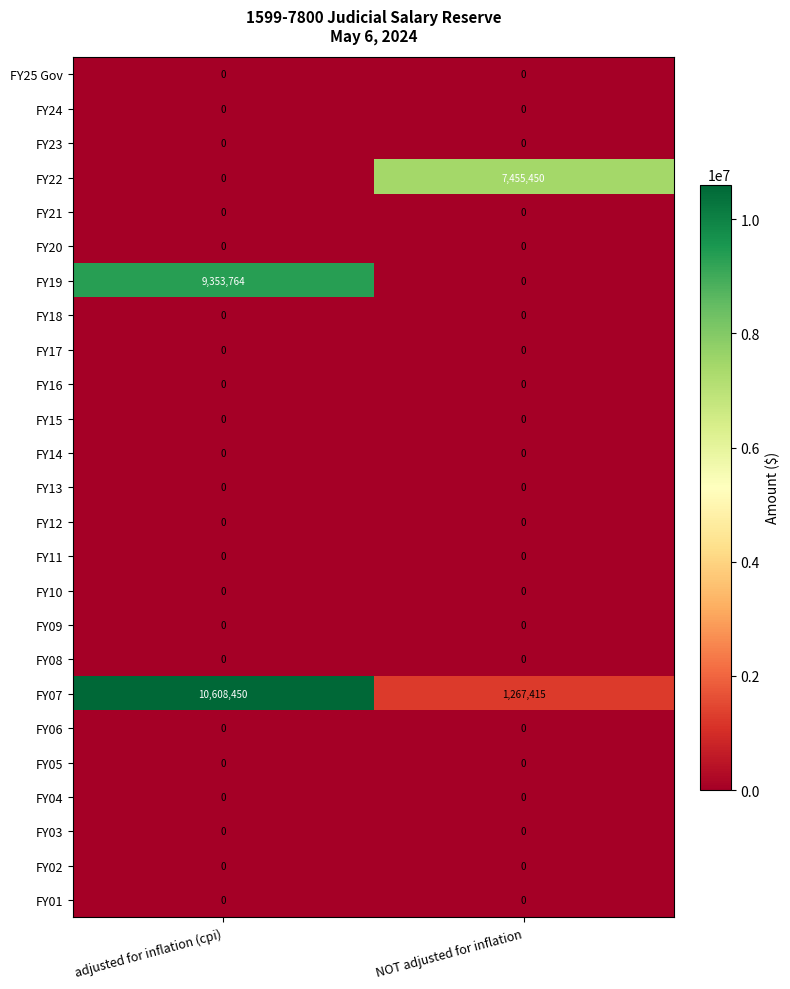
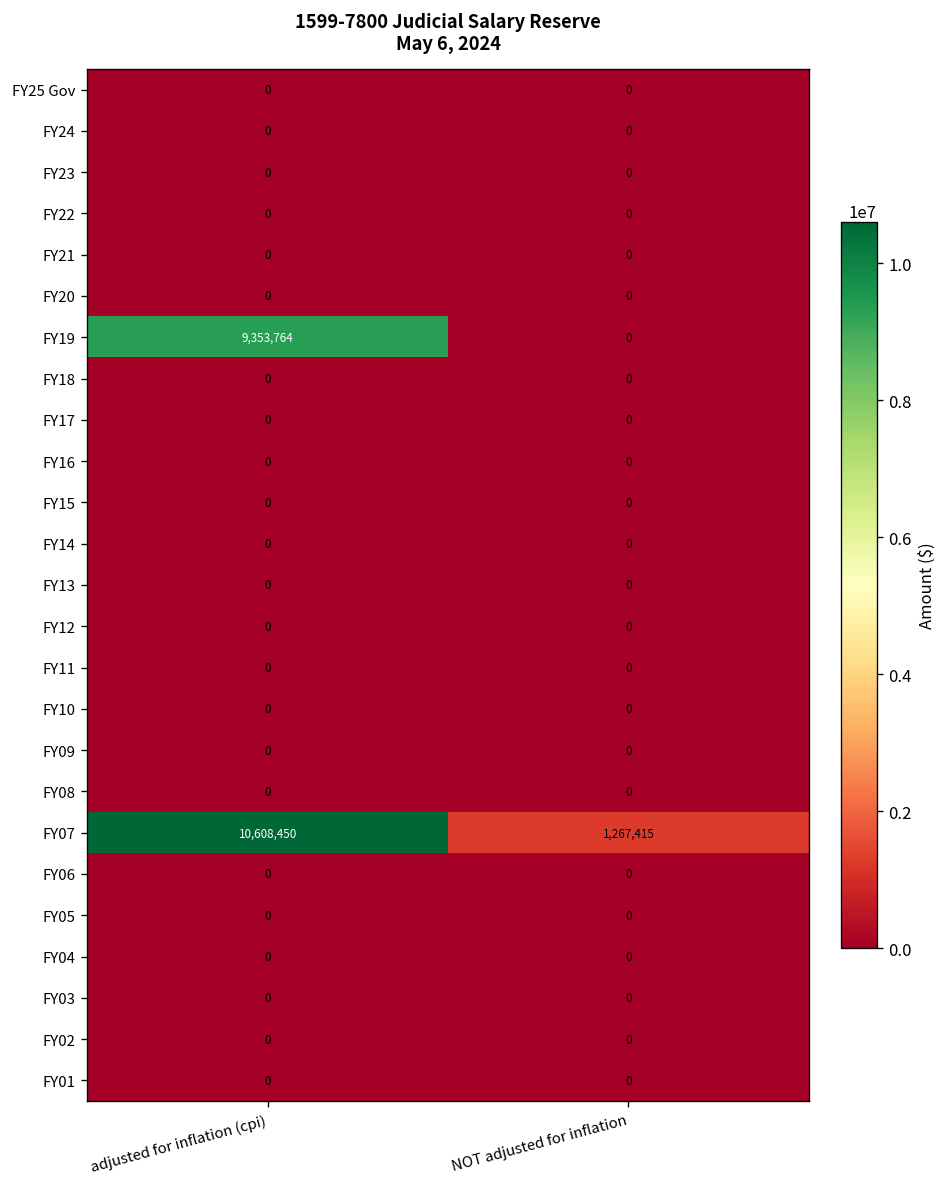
FY22, NOT adjusted for inflation: 7,455,450 -> 0
